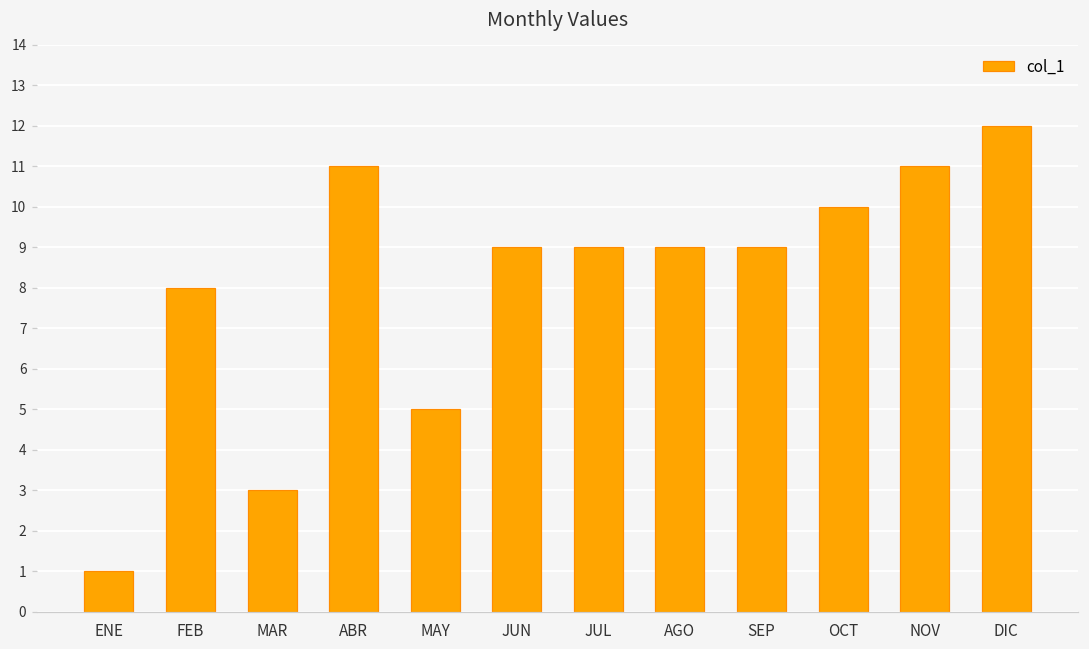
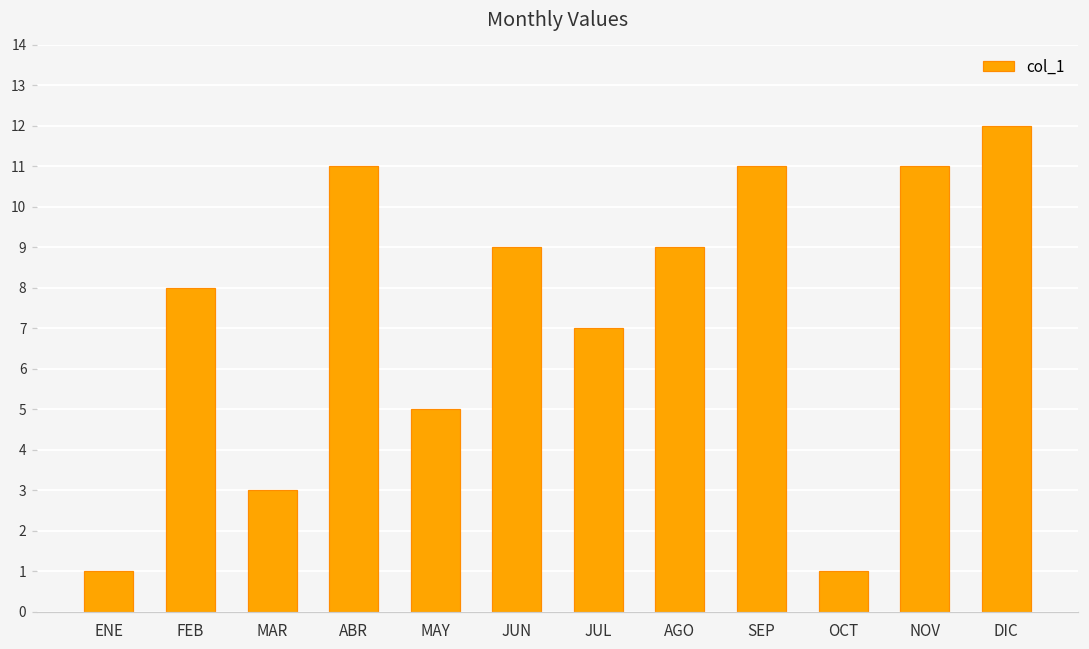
JUL: 9 -> 7
SEP: 9 -> 11
OCT: 10 -> 1
